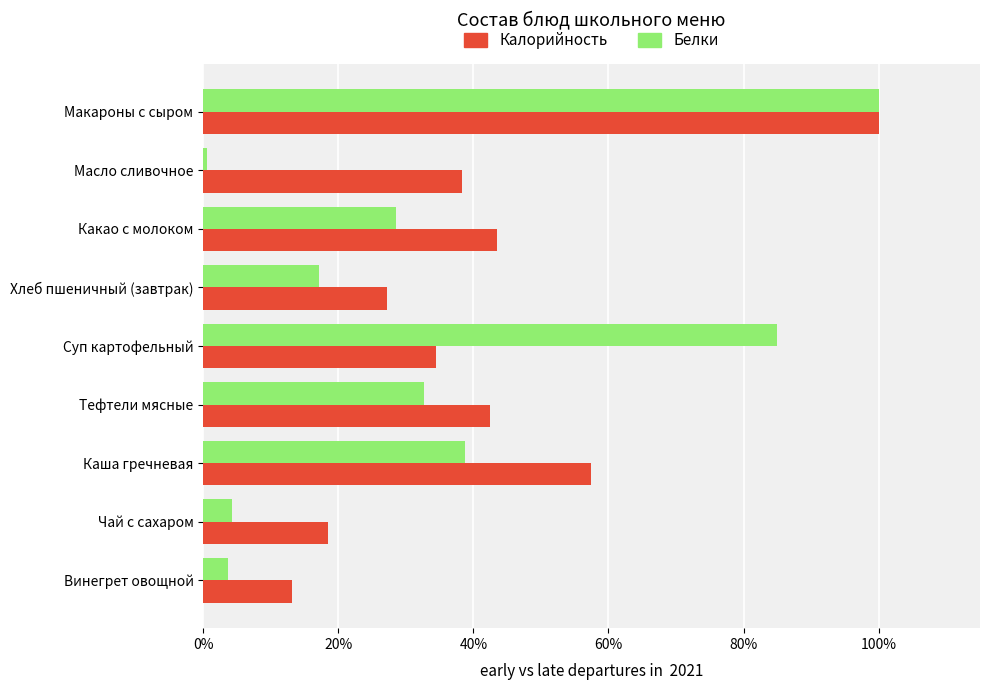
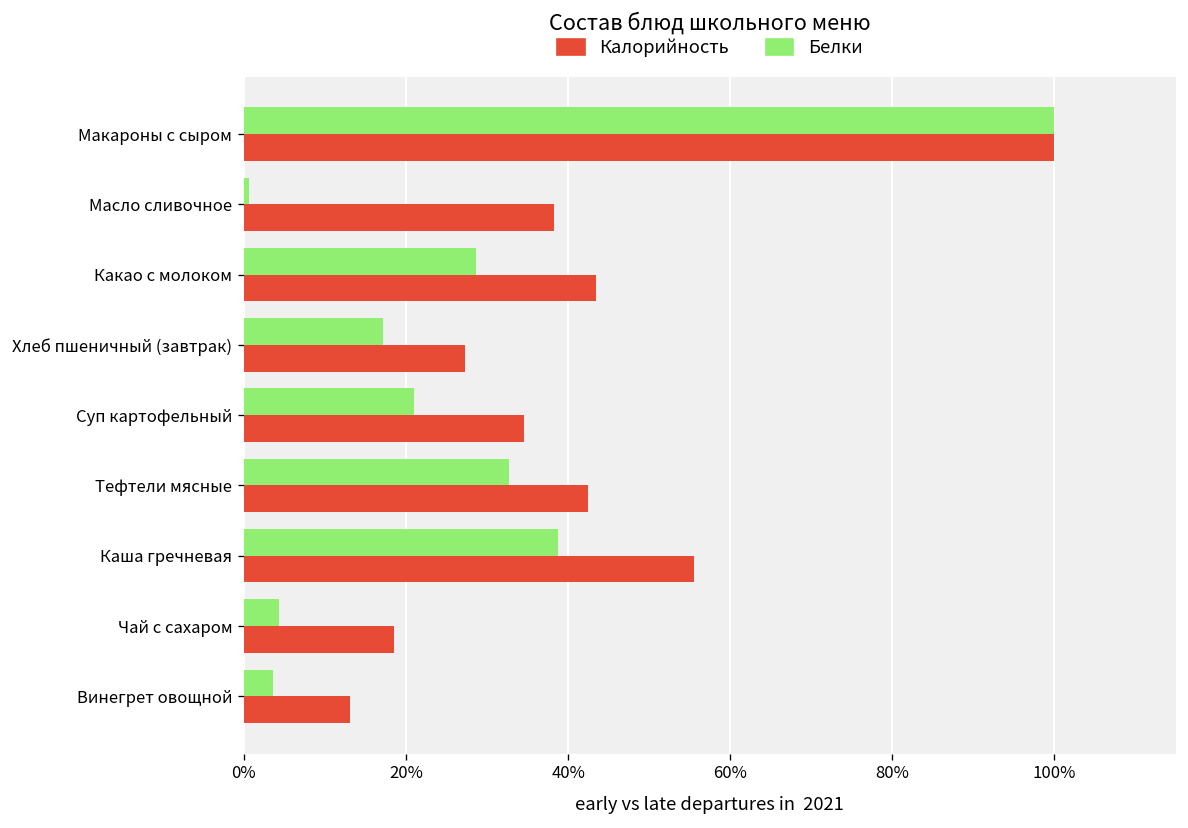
Белки, Суп картофельный: 85% -> 21%
Калорийность, Каша гречневая: 57% -> 56%
